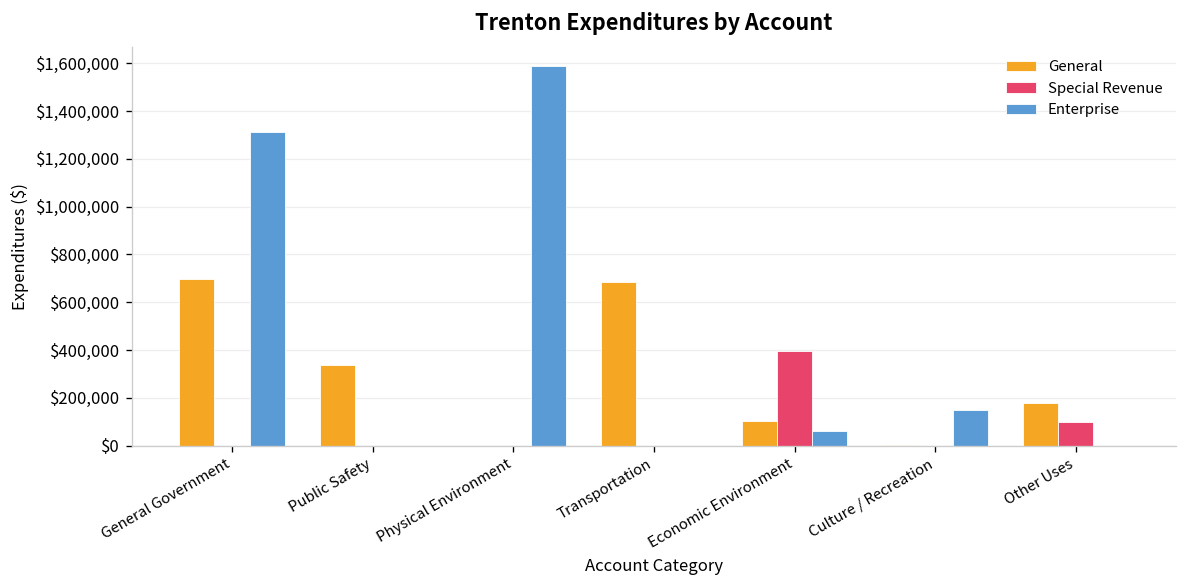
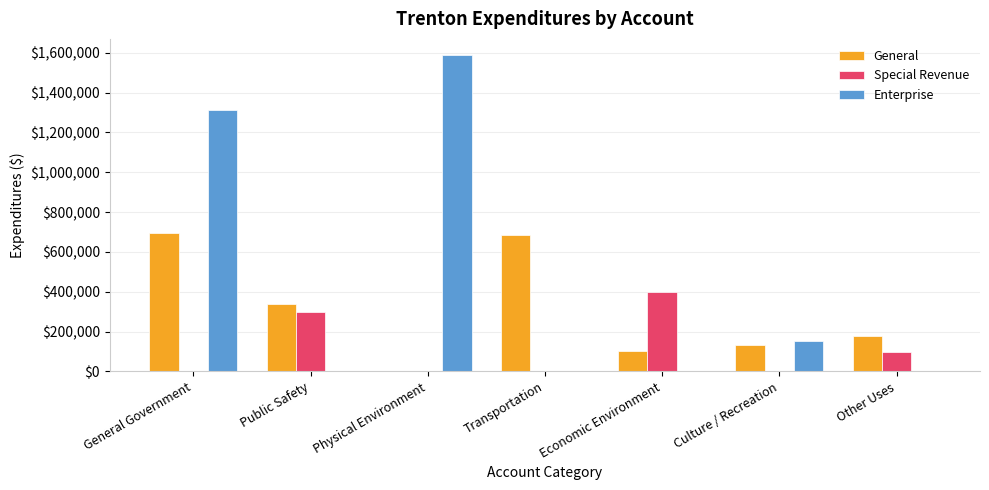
Special Revenue, Public Safety: $0 -> $300,000
Enterprise, Economic Environment: $60,000 -> $0
General, Culture / Recreation: $0 -> $130,000
